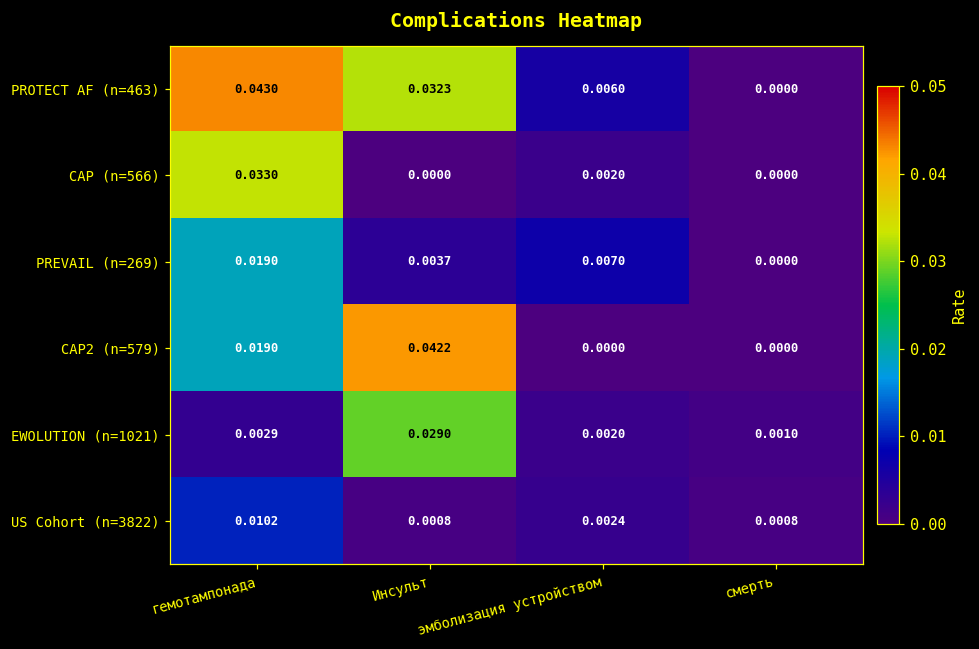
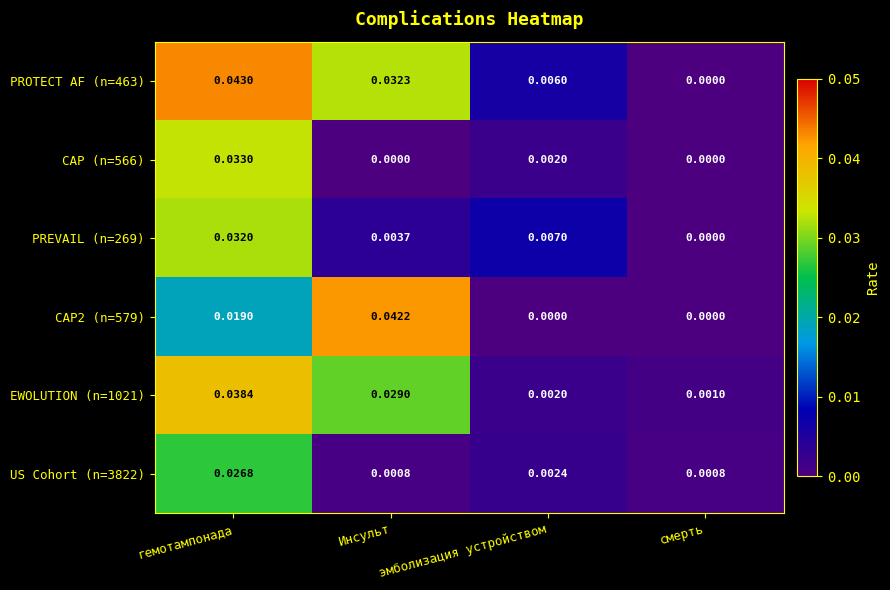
PREVAIL (n=269), гемотампонада: 0.0190 -> 0.0320
EWOLUTION (n=1021), гемотампонада: 0.0029 -> 0.0384
US Cohort (n=3822), гемотампонада: 0.0102 -> 0.0268
